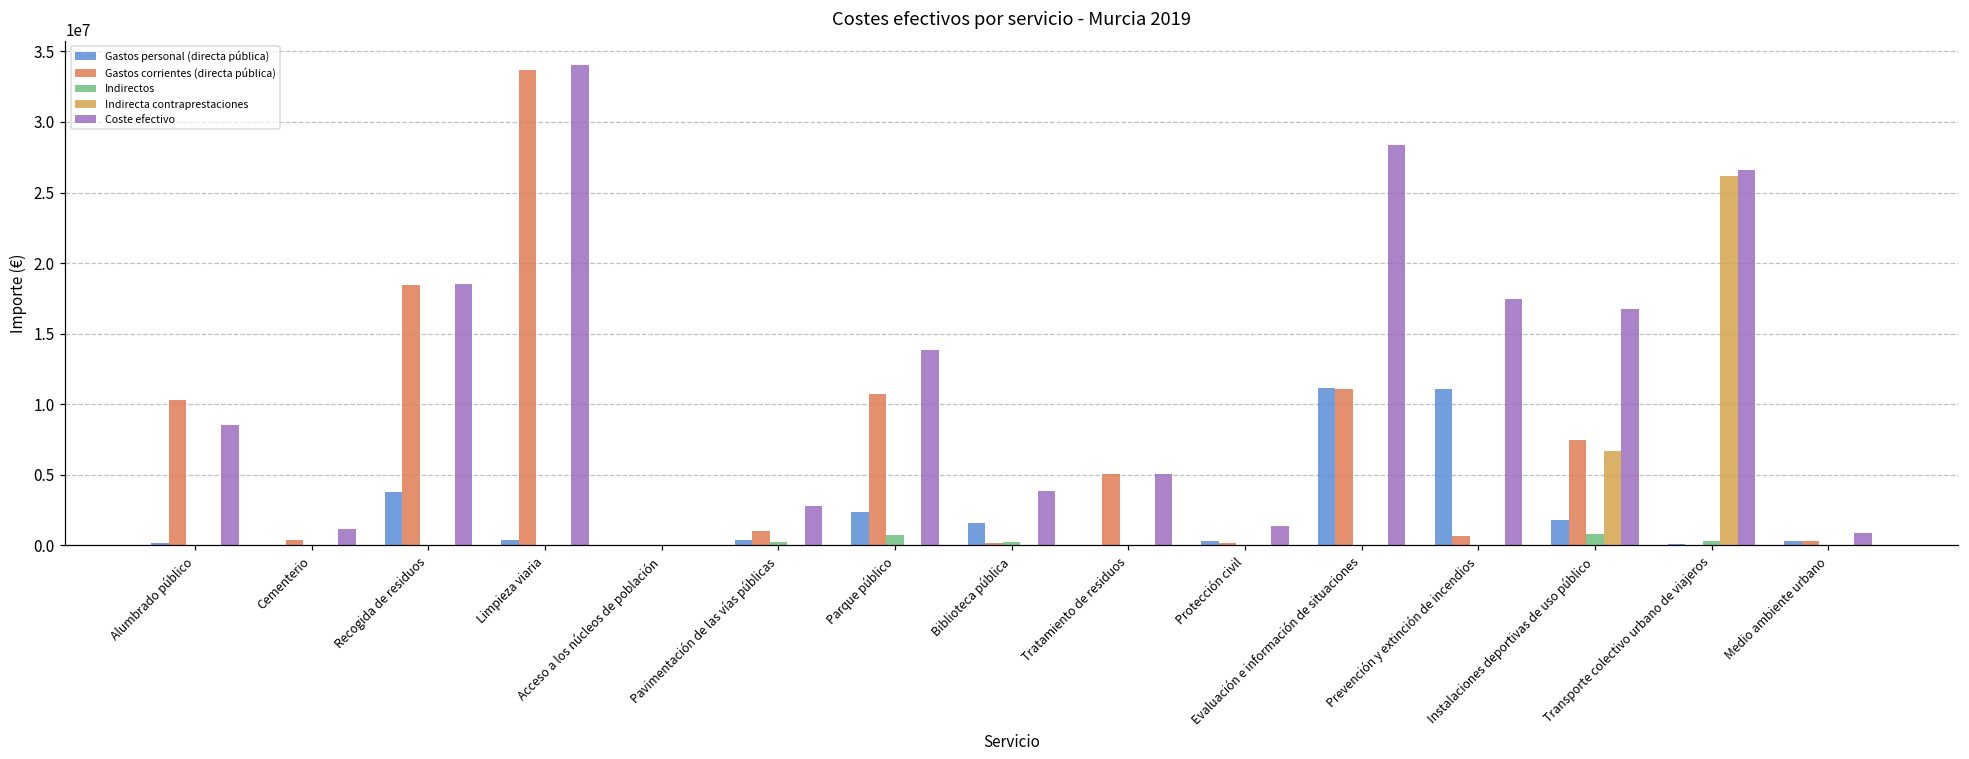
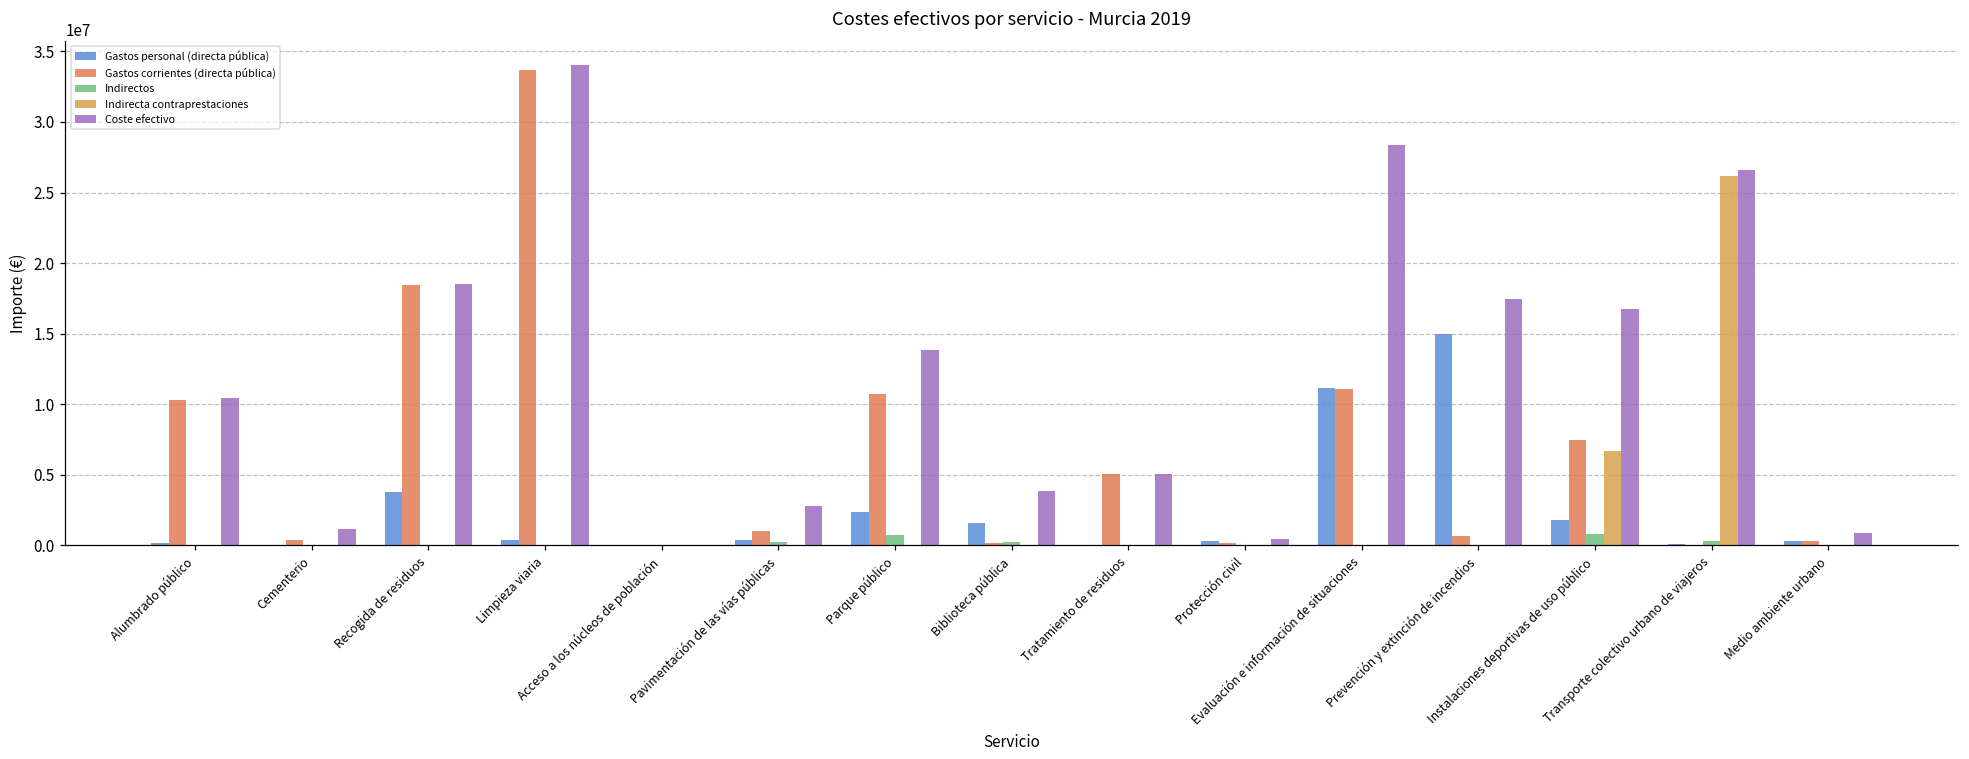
Coste efectivo, Alumbrado público: 8600000 -> 10400000
Coste efectivo, Protección civil: 1400000 -> 400000
Gastos personal (directa pública), Prevención y extinción de incendios: 11100000 -> 15000000
